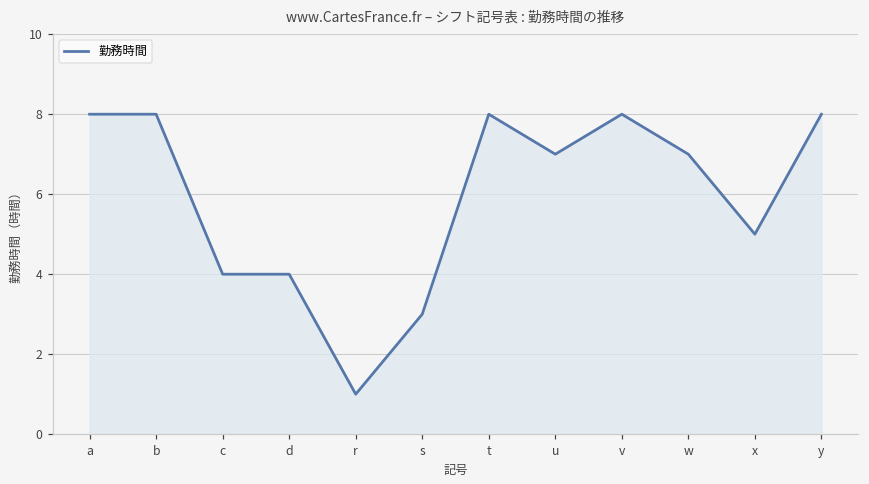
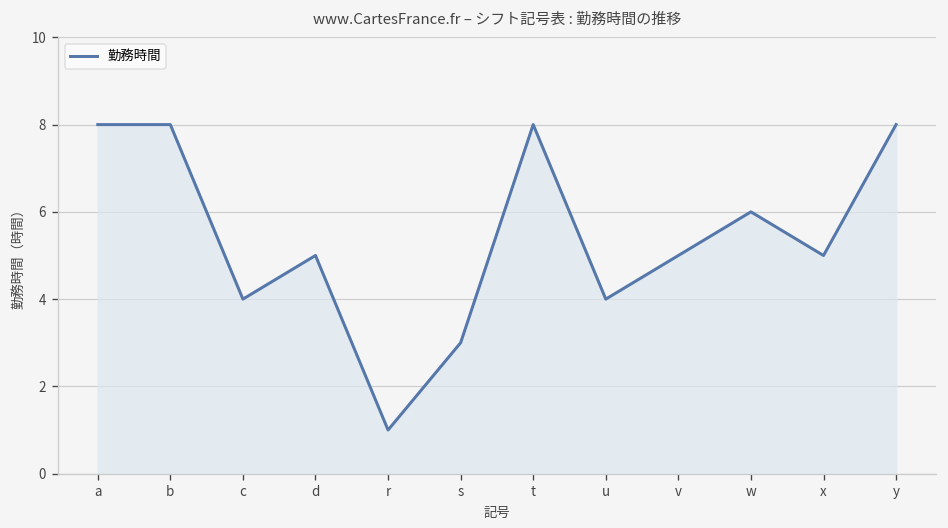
d: 4 -> 5
u: 7 -> 4
v: 8 -> 5
w: 7 -> 6
